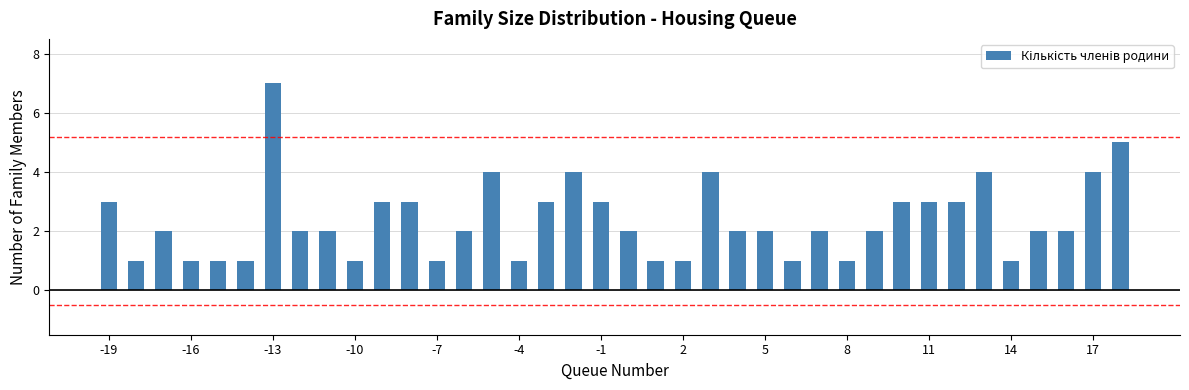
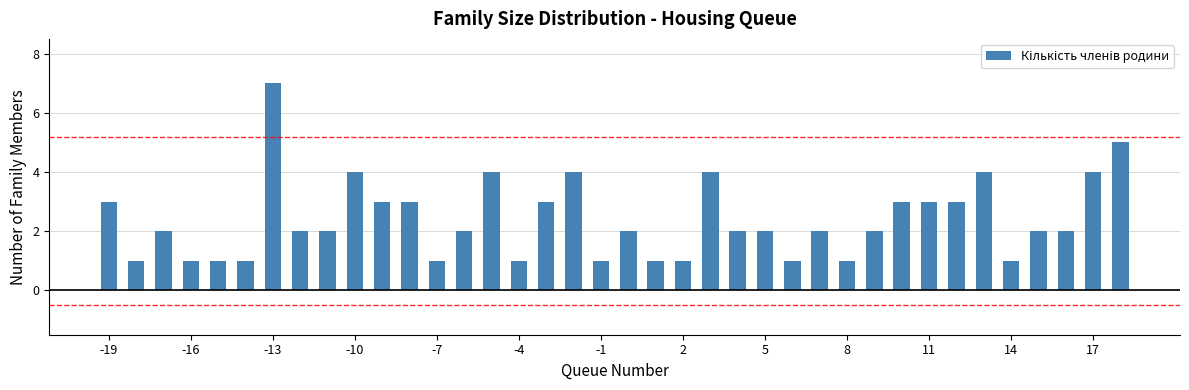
-10: 1 -> 4
-1: 3 -> 1
